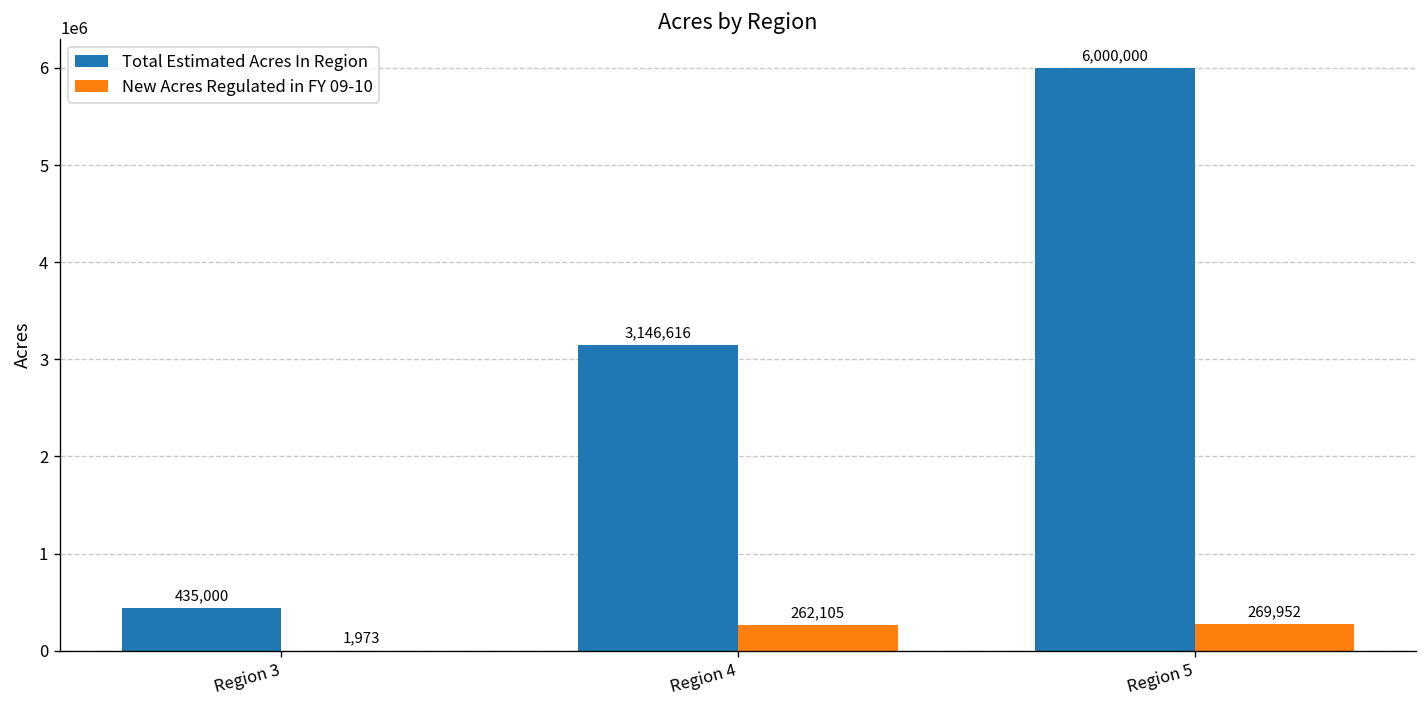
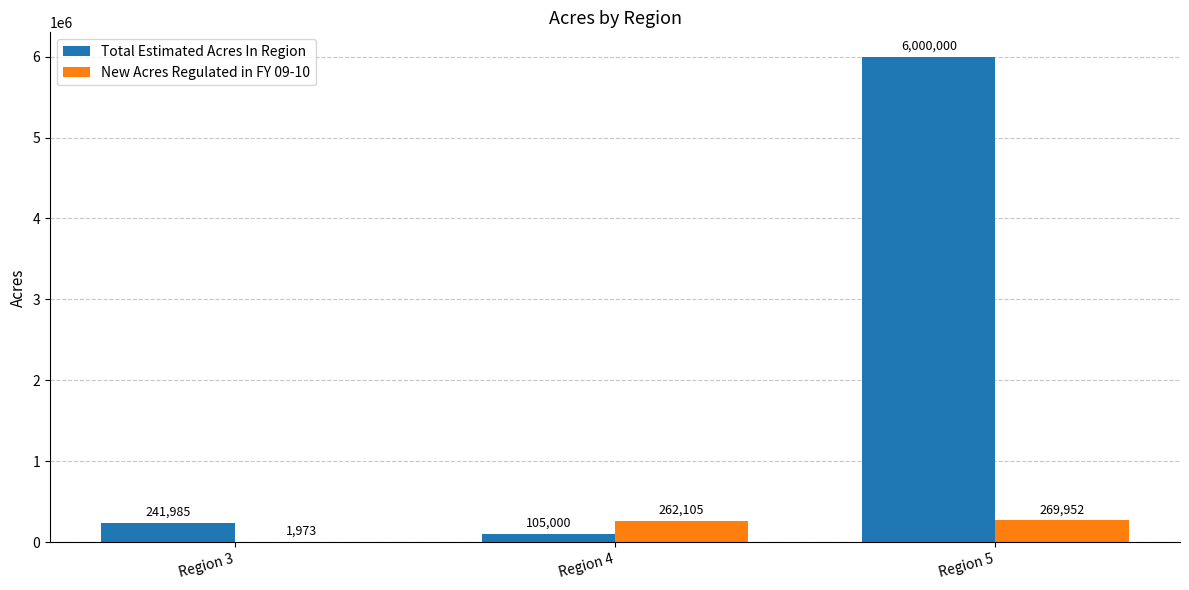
Total Estimated Acres In Region, Region 3: 435,000 -> 241,985
Total Estimated Acres In Region, Region 4: 3,146,616 -> 105,000
